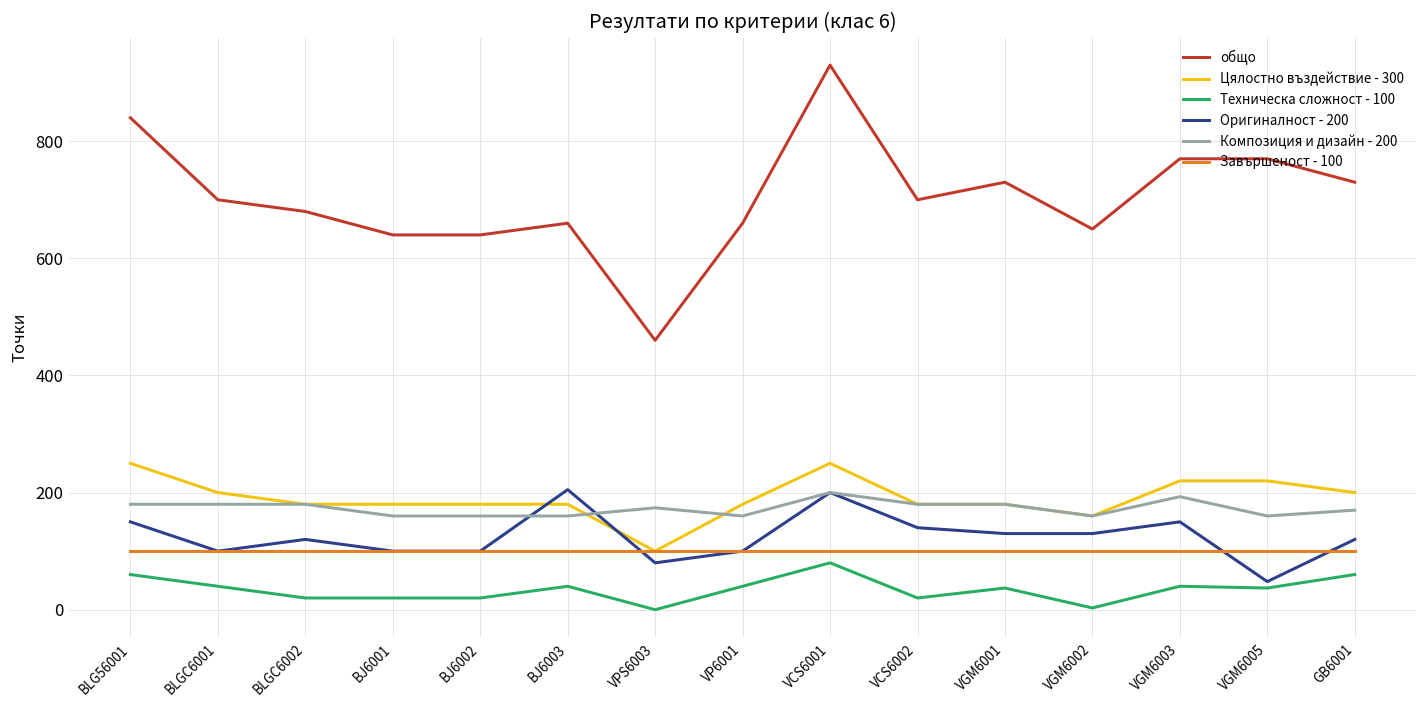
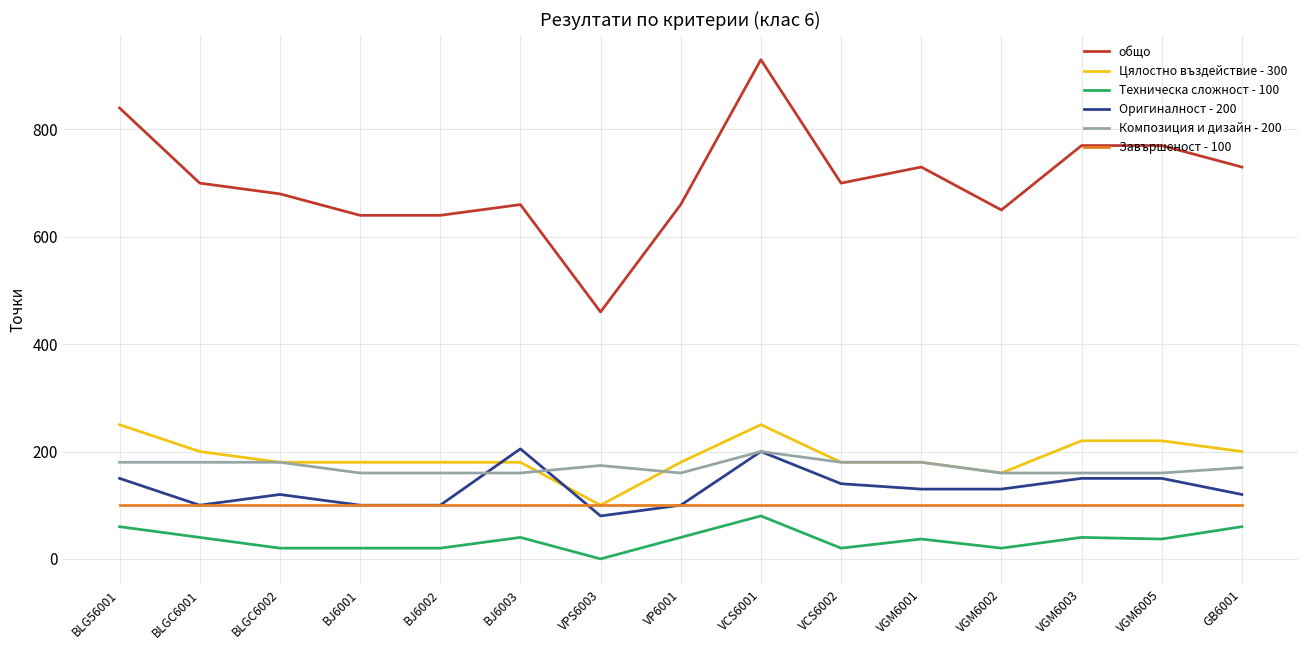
Техническа сложност - 100, VGM6002: 0 -> 20
Композиция и дизайн - 200, VGM6003: 190 -> 160
Оригиналност - 200, VGM6005: 50 -> 150
